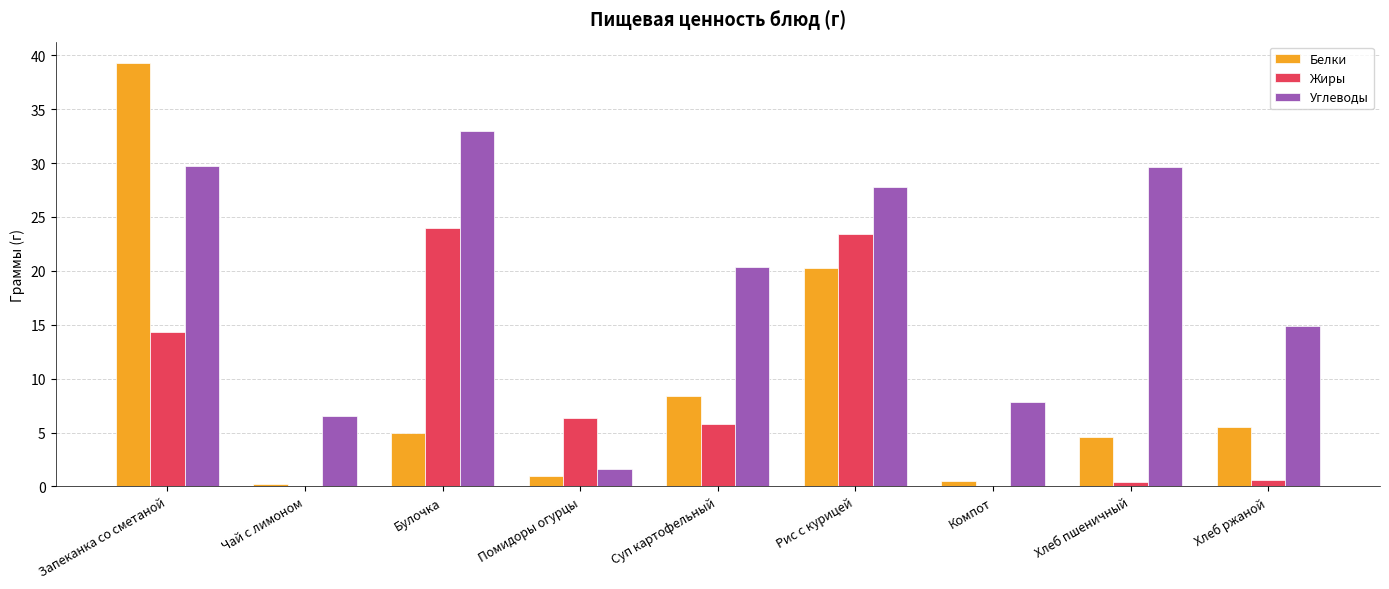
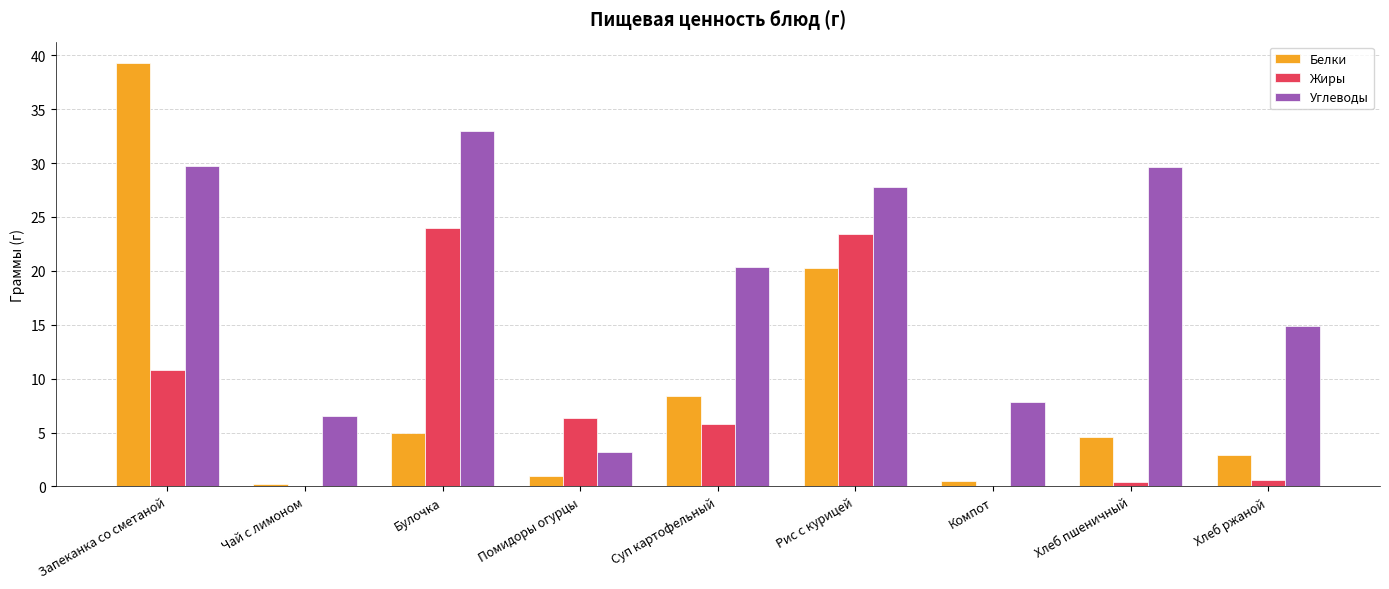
Жиры, Запеканка со сметаной: 14.3 -> 10.8
Углеводы, Помидоры огурцы: 1.6 -> 3.2
Белки, Хлеб ржаной: 5.5 -> 2.9
